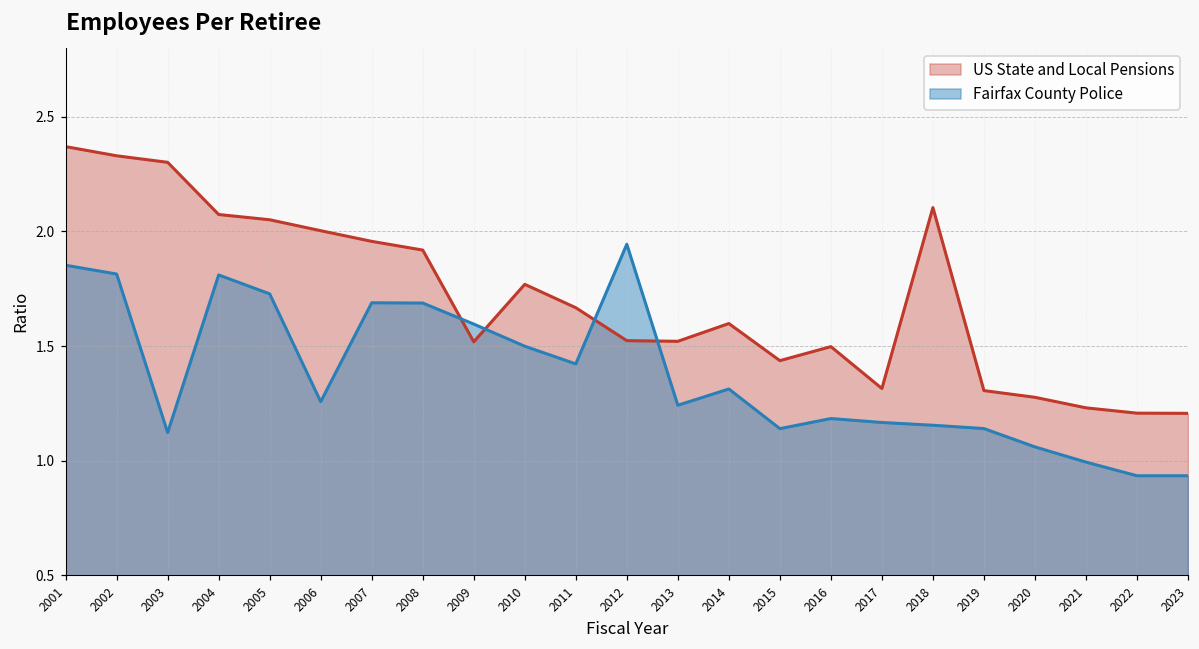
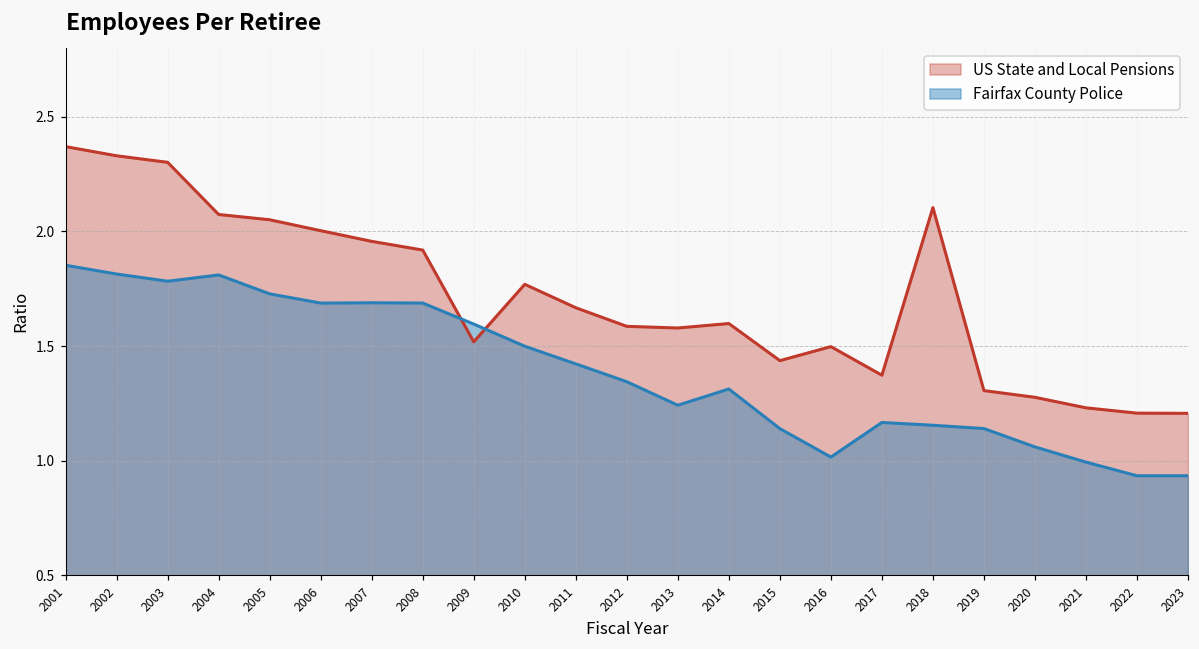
Fairfax County Police, 2003: 1.12 -> 1.78
Fairfax County Police, 2006: 1.26 -> 1.69
US State and Local Pensions, 2012: 1.52 -> 1.59
Fairfax County Police, 2012: 1.94 -> 1.34
US State and Local Pensions, 2013: 1.52 -> 1.58
Fairfax County Police, 2016: 1.18 -> 1.02
US State and Local Pensions, 2017: 1.32 -> 1.37
